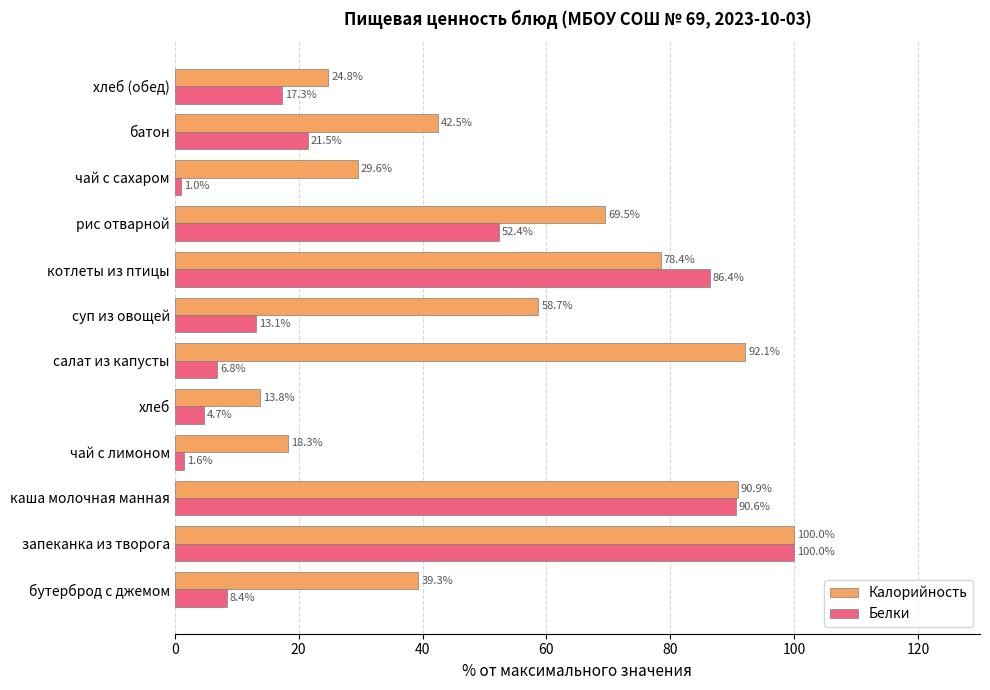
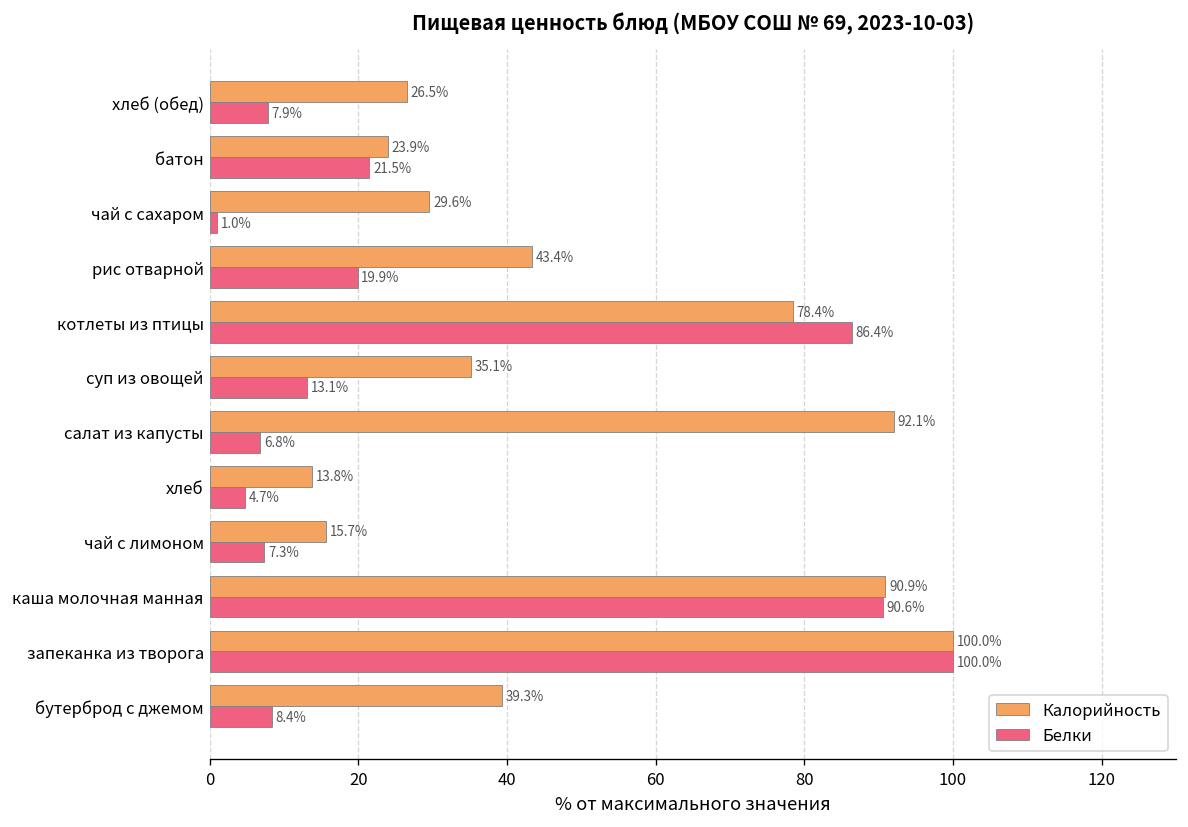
Калорийность, хлеб (обед): 24.8% -> 26.5%
Белки, хлеб (обед): 17.3% -> 7.9%
Калорийность, батон: 42.5% -> 23.9%
Калорийность, рис отварной: 69.5% -> 43.4%
Белки, рис отварной: 52.4% -> 19.9%
Калорийность, суп из овощей: 58.7% -> 35.1%
Калорийность, чай с лимоном: 18.3% -> 15.7%
Белки, чай с лимоном: 1.6% -> 7.3%
